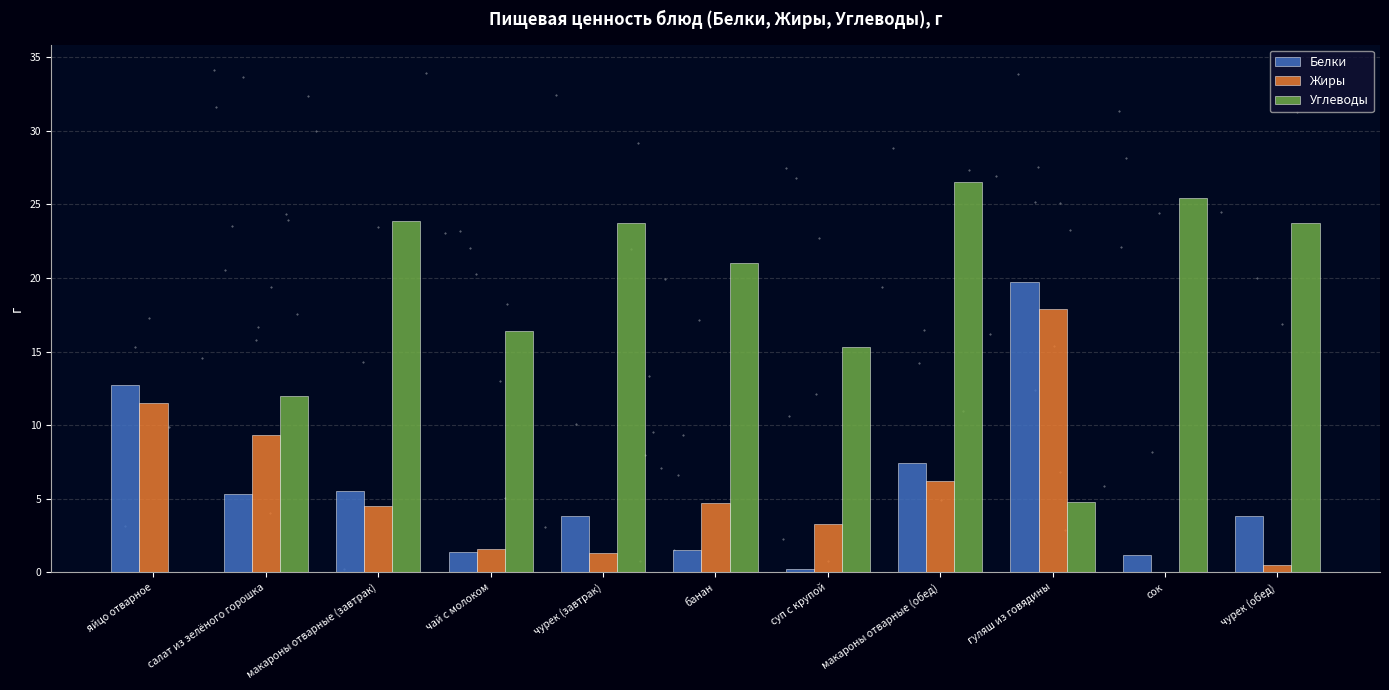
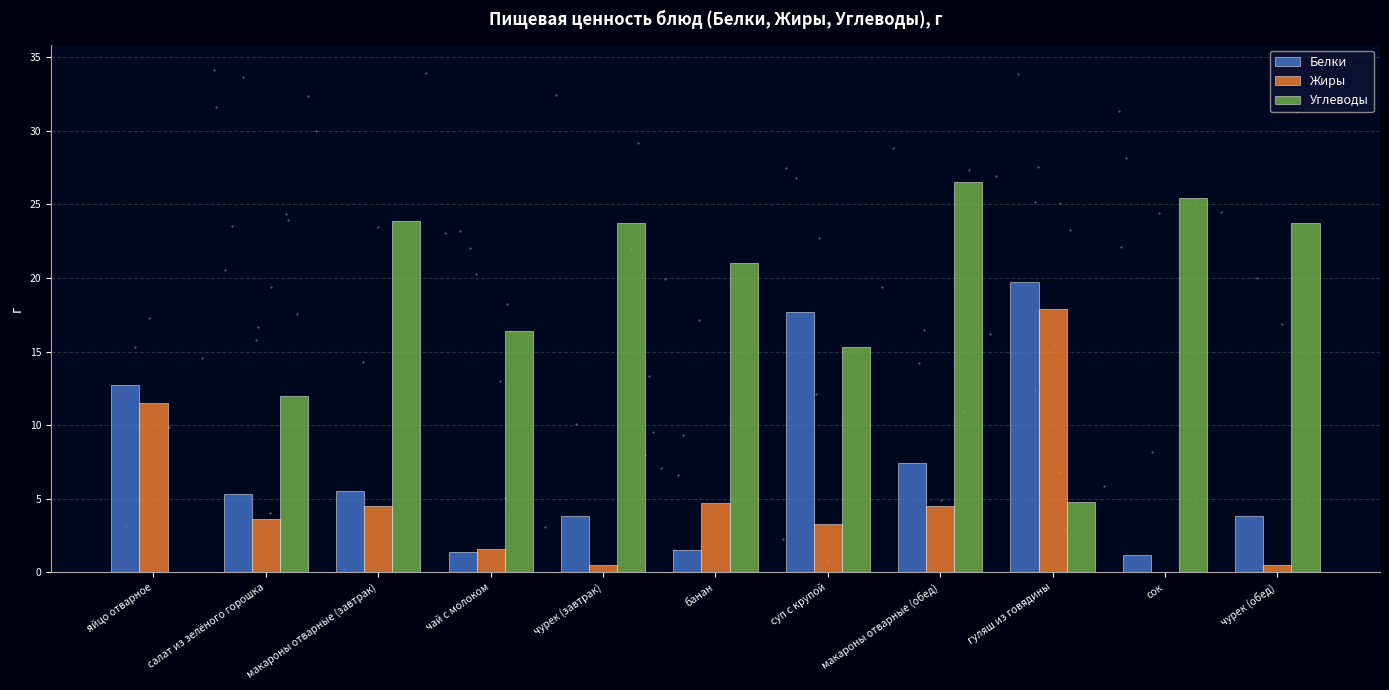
Жиры, салат из зелёного горошка: 9.3 -> 3.6
Жиры, чурек (завтрак): 1.3 -> 0.5
Белки, суп с крупой: 0.2 -> 17.7
Жиры, макароны отварные (обед): 6.2 -> 4.5
